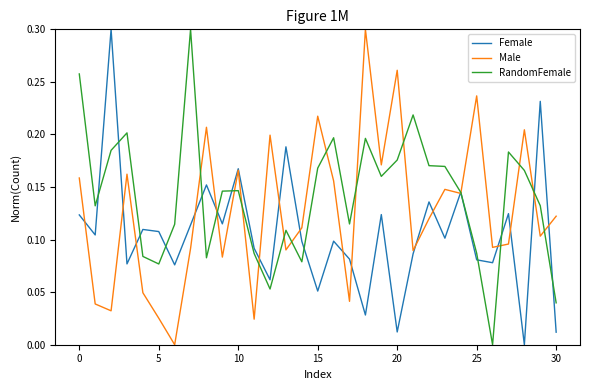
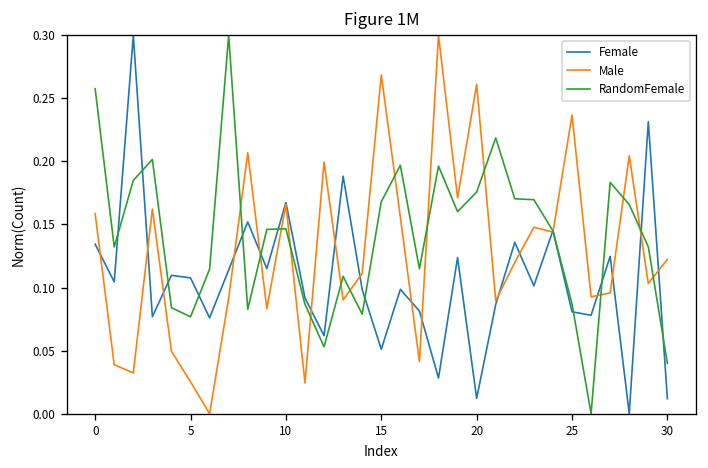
Female, 0: 0.123 -> 0.134
Male, 15: 0.217 -> 0.269
